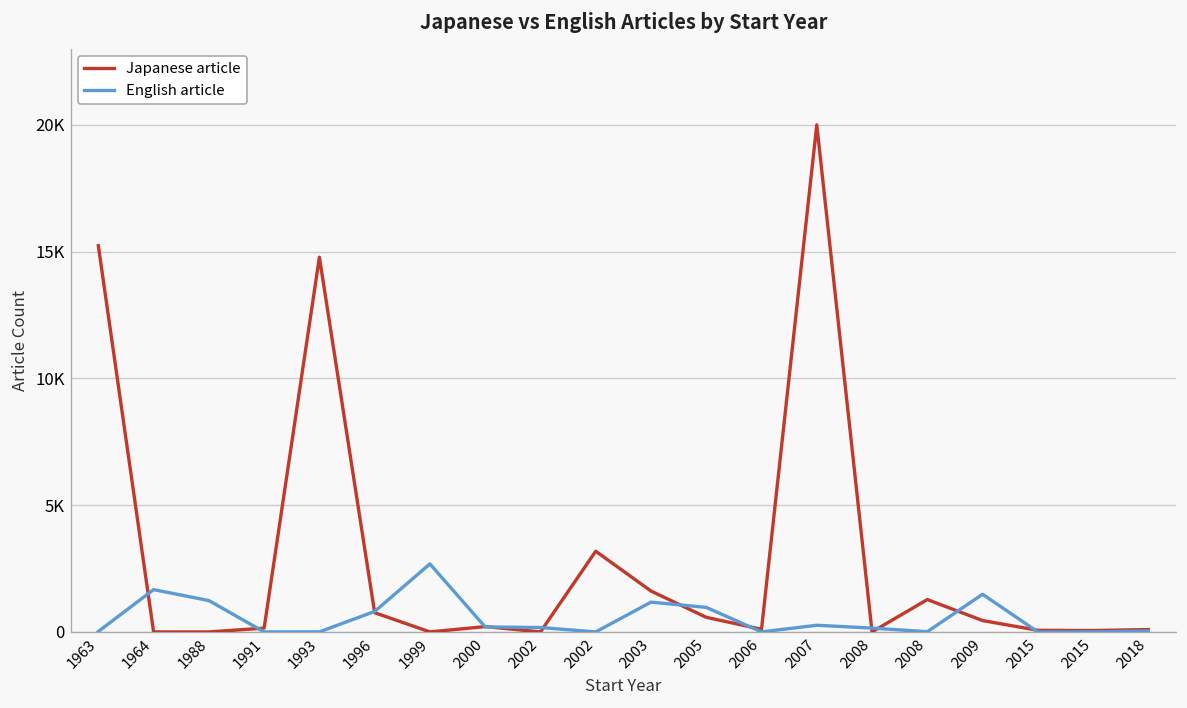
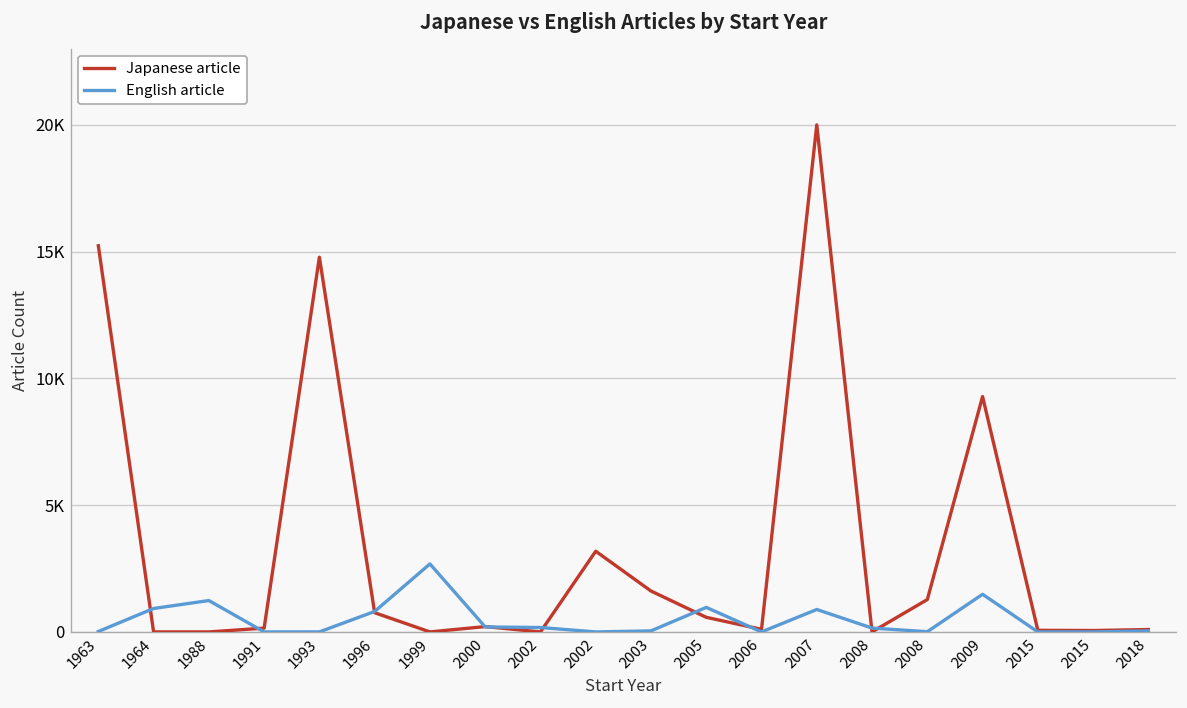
English article, 1964: 1700 -> 900
English article, 2003: 1200 -> 0
English article, 2007: 300 -> 900
Japanese article, 2009: 400 -> 9300
